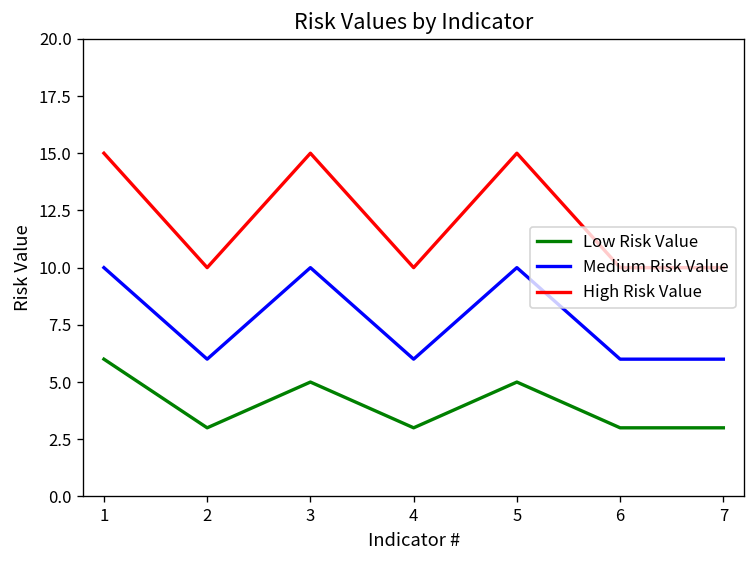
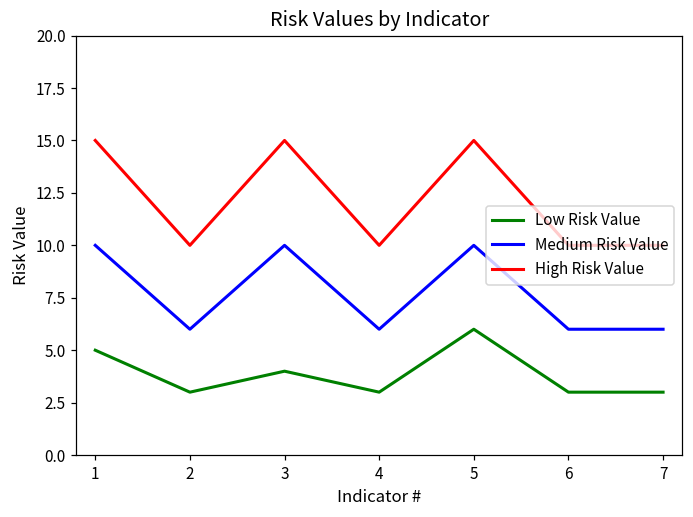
Low Risk Value, 1: 6 -> 5
Low Risk Value, 3: 5 -> 4
Low Risk Value, 5: 5 -> 6
